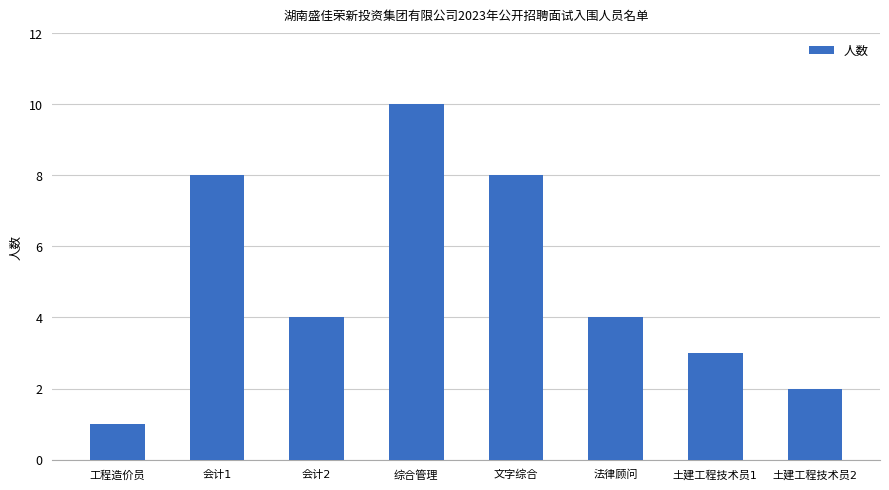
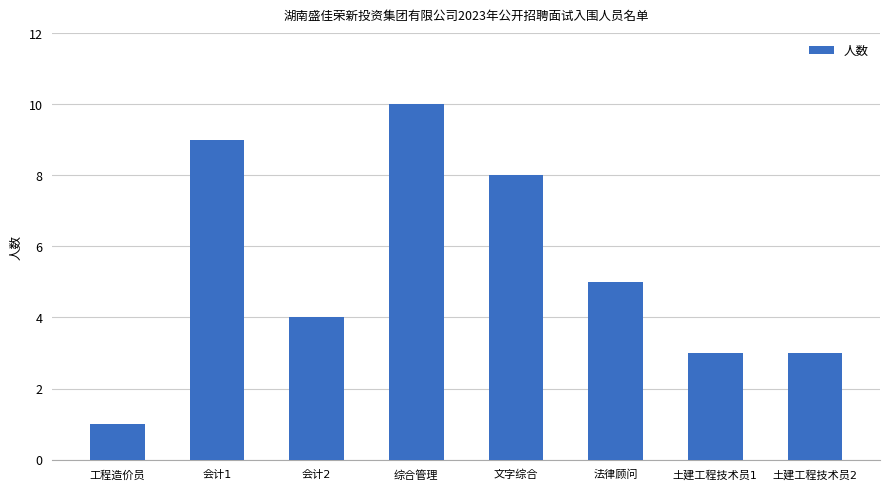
会计1: 8 -> 9
法律顾问: 4 -> 5
土建工程技术员2: 2 -> 3
